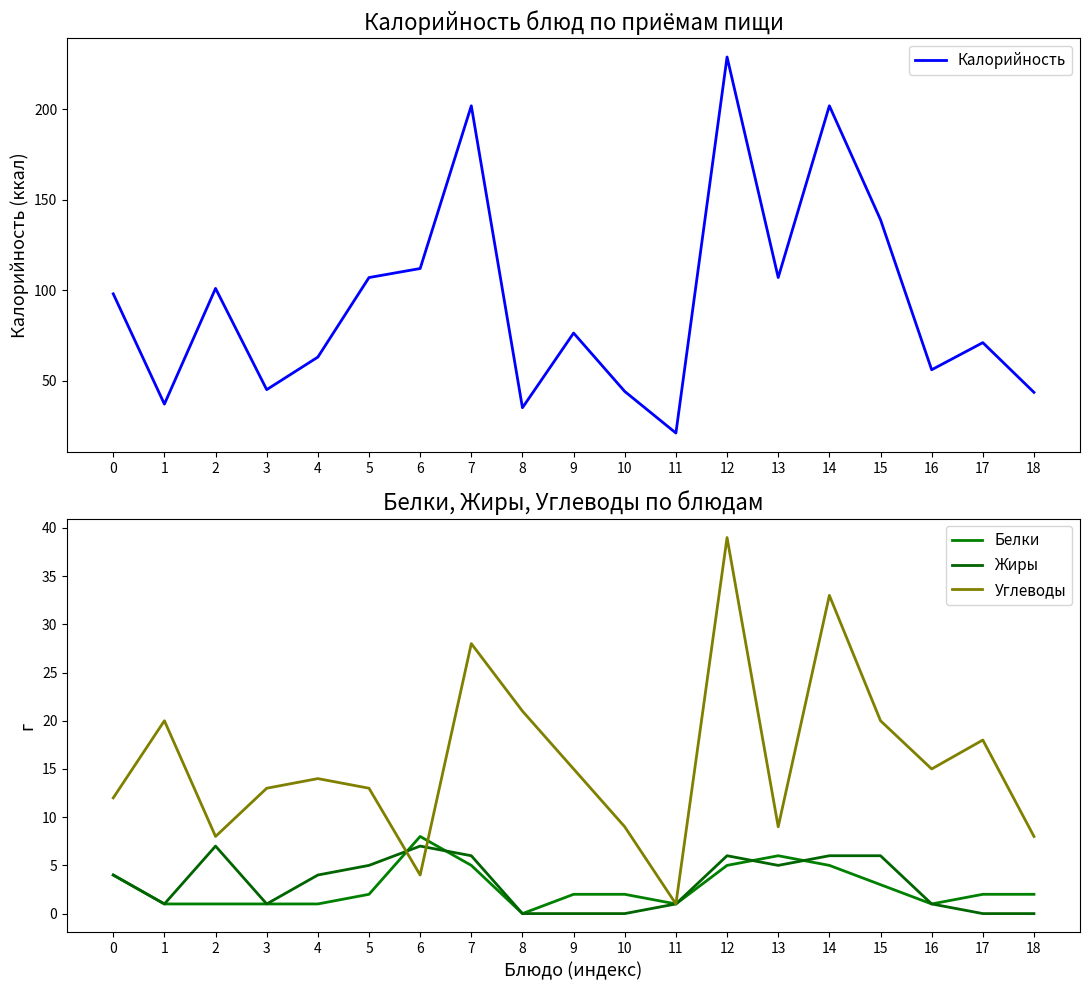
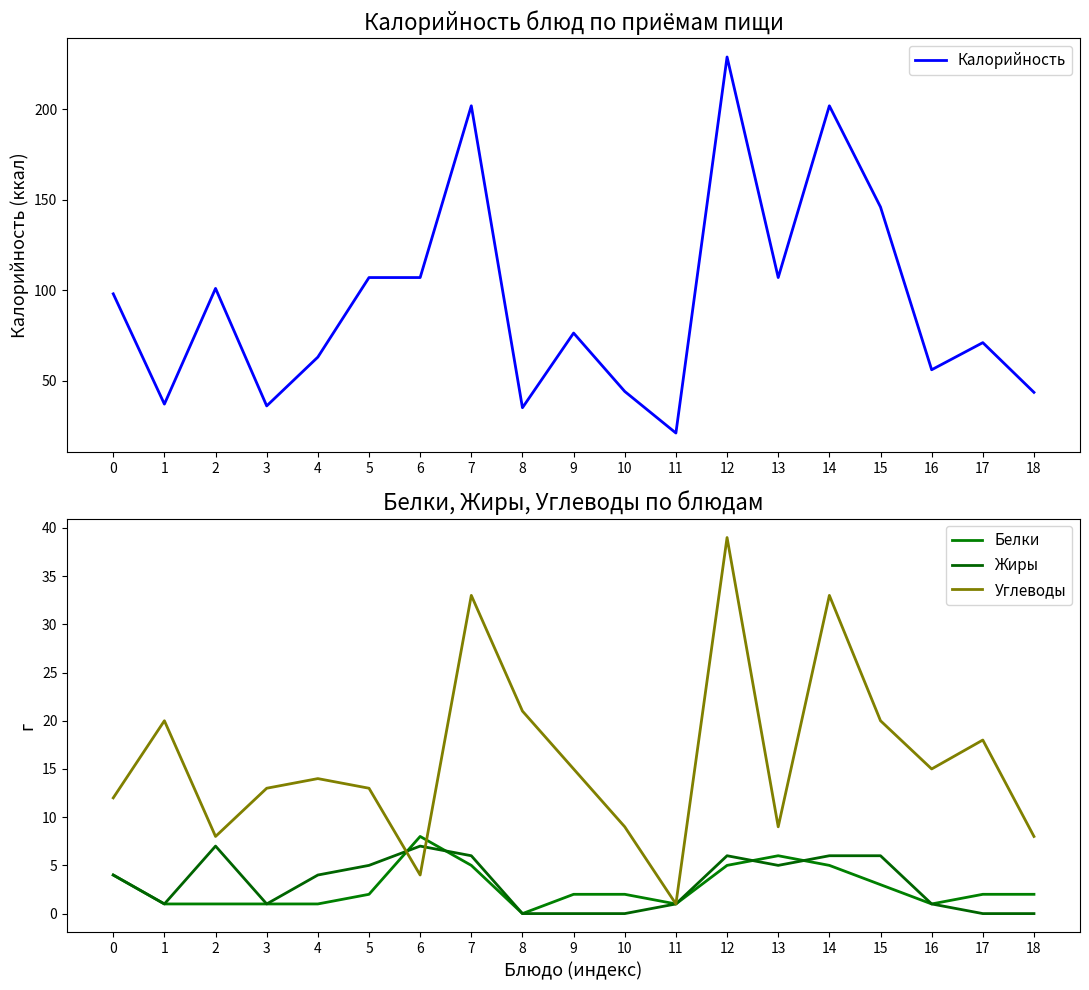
Калорийность блюд по приёмам пищи, 3: 45 -> 36
Калорийность блюд по приёмам пищи, 6: 112 -> 107
Калорийность блюд по приёмам пищи, 15: 139 -> 146
Белки, Жиры, Углеводы по блюдам, Углеводы, 7: 28 -> 33
